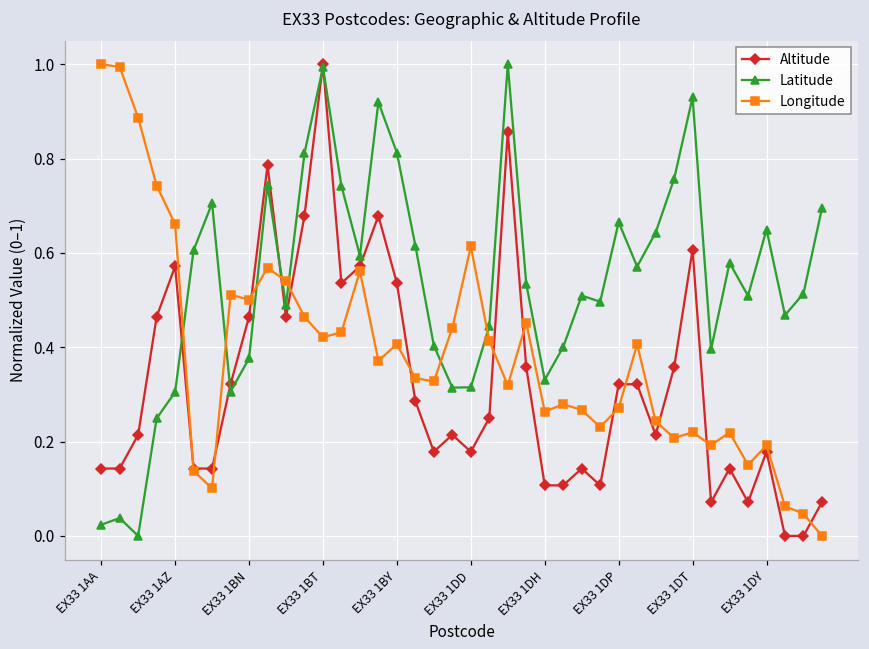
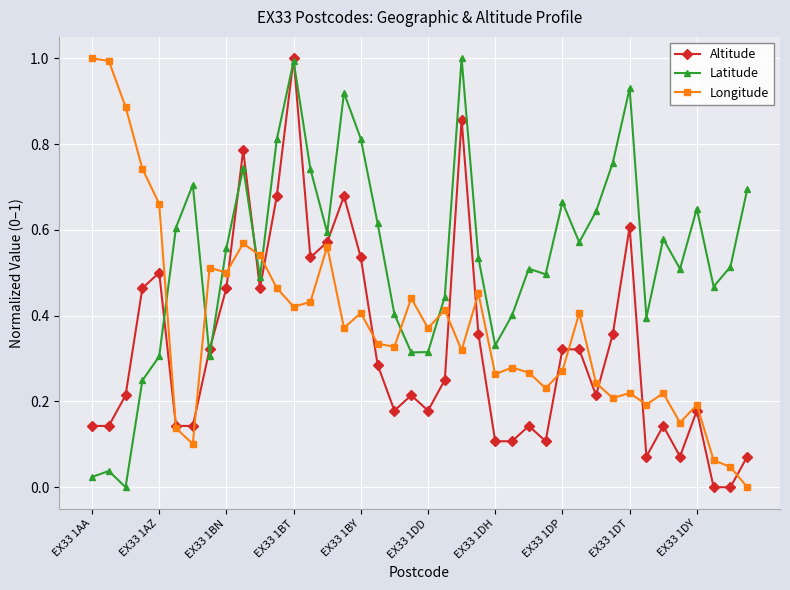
Altitude, EX33 1AZ: 0.57 -> 0.50
Latitude, EX33 1BN: 0.38 -> 0.56
Longitude, EX33 1DD: 0.61 -> 0.37
